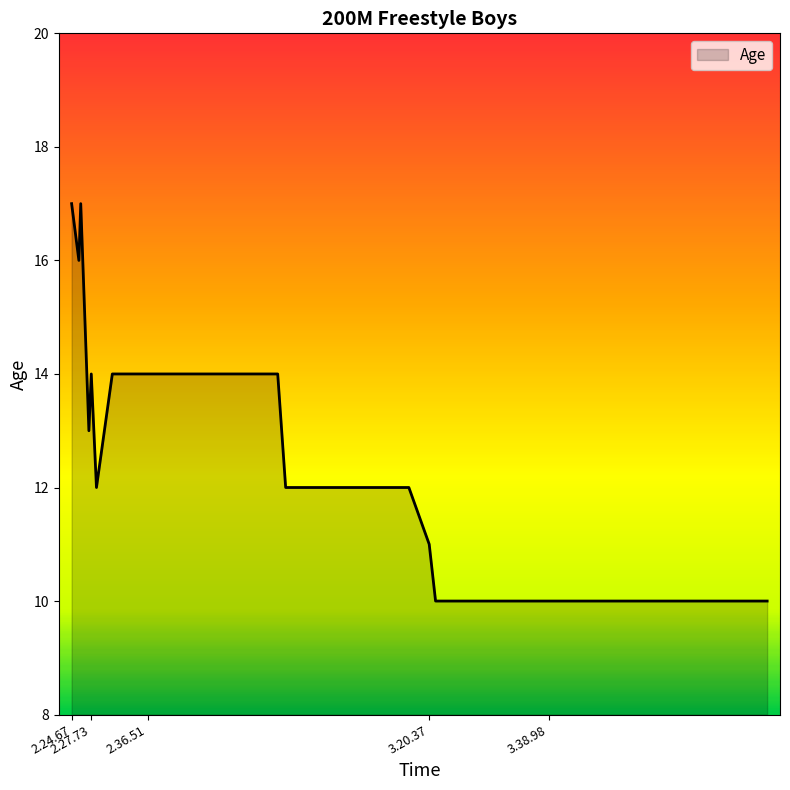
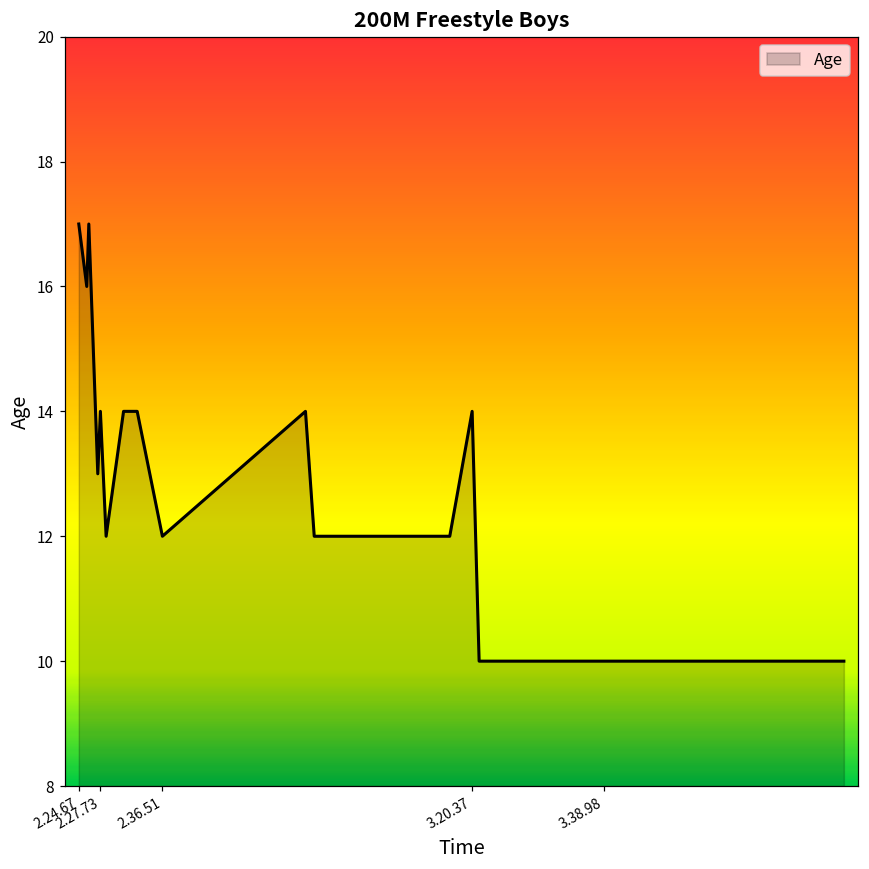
2.36.51: 14 -> 12
3.20.37: 11 -> 14
